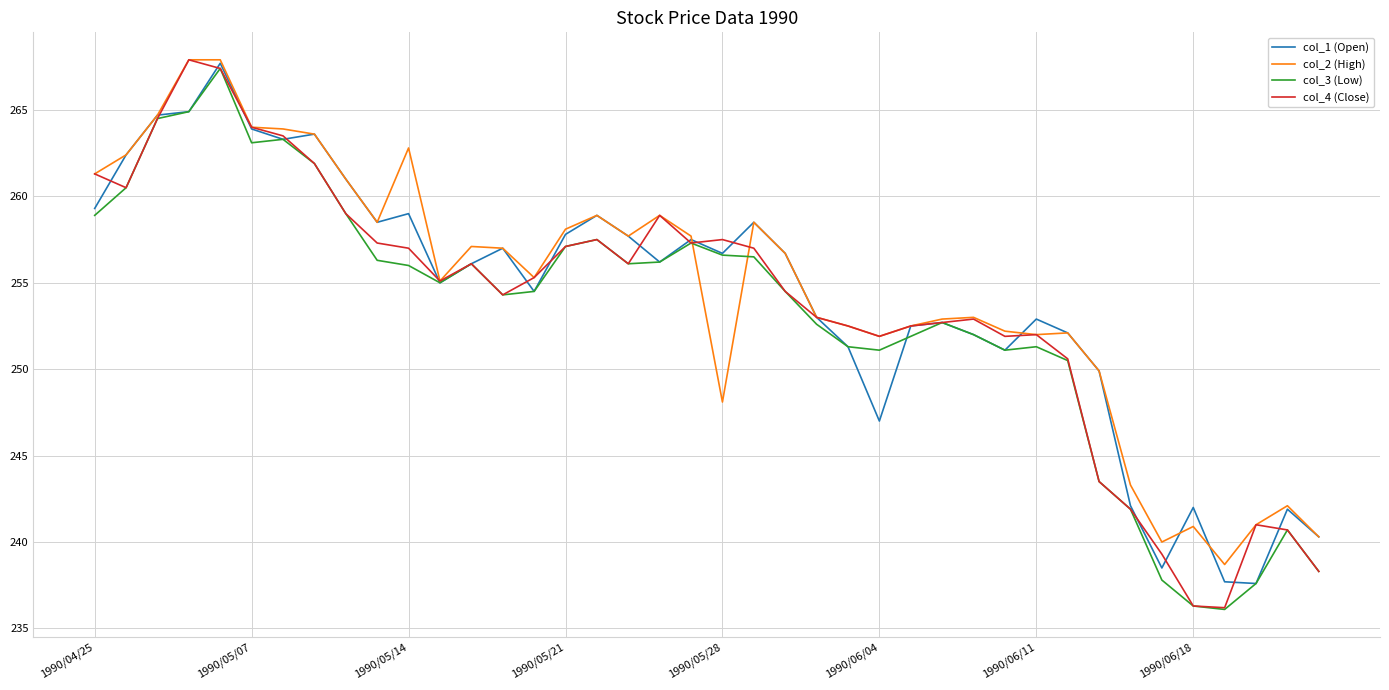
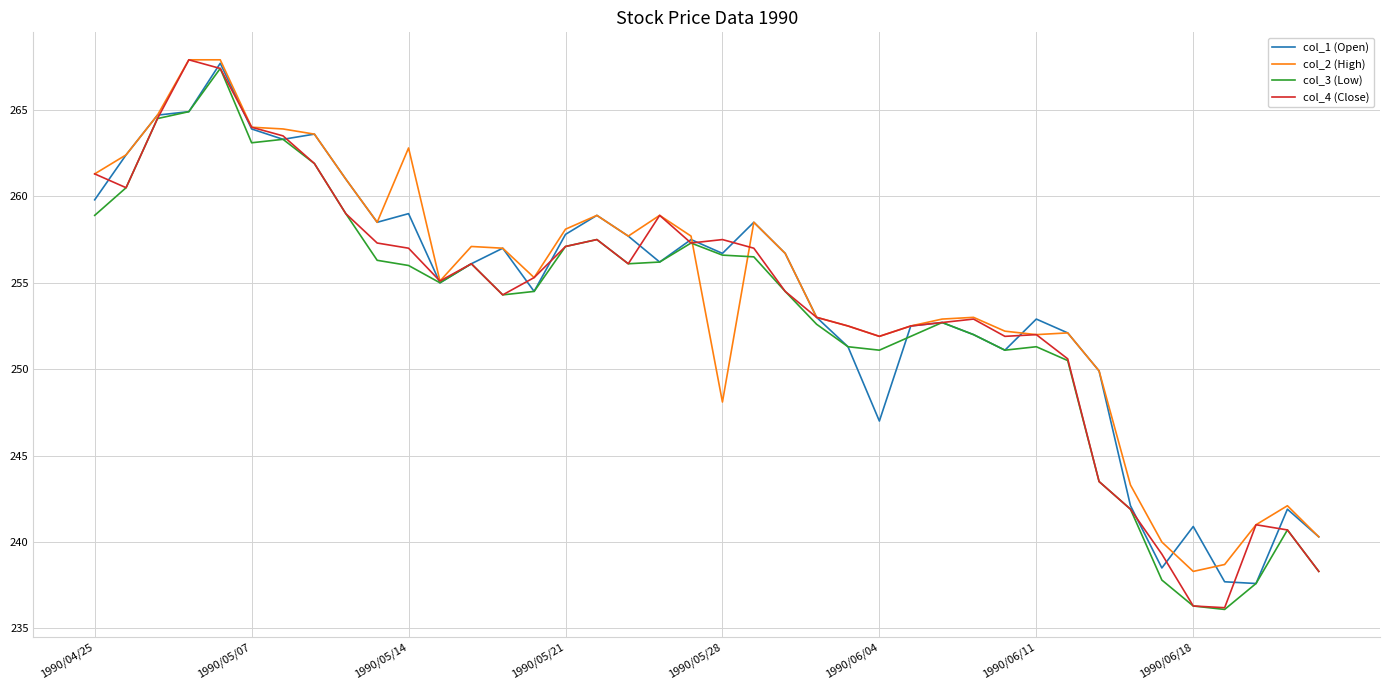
col_1 (Open), 1990/04/25: 259.3 -> 259.8
col_1 (Open), 1990/06/18: 242.0 -> 240.9
col_2 (High), 1990/06/18: 240.9 -> 238.3
